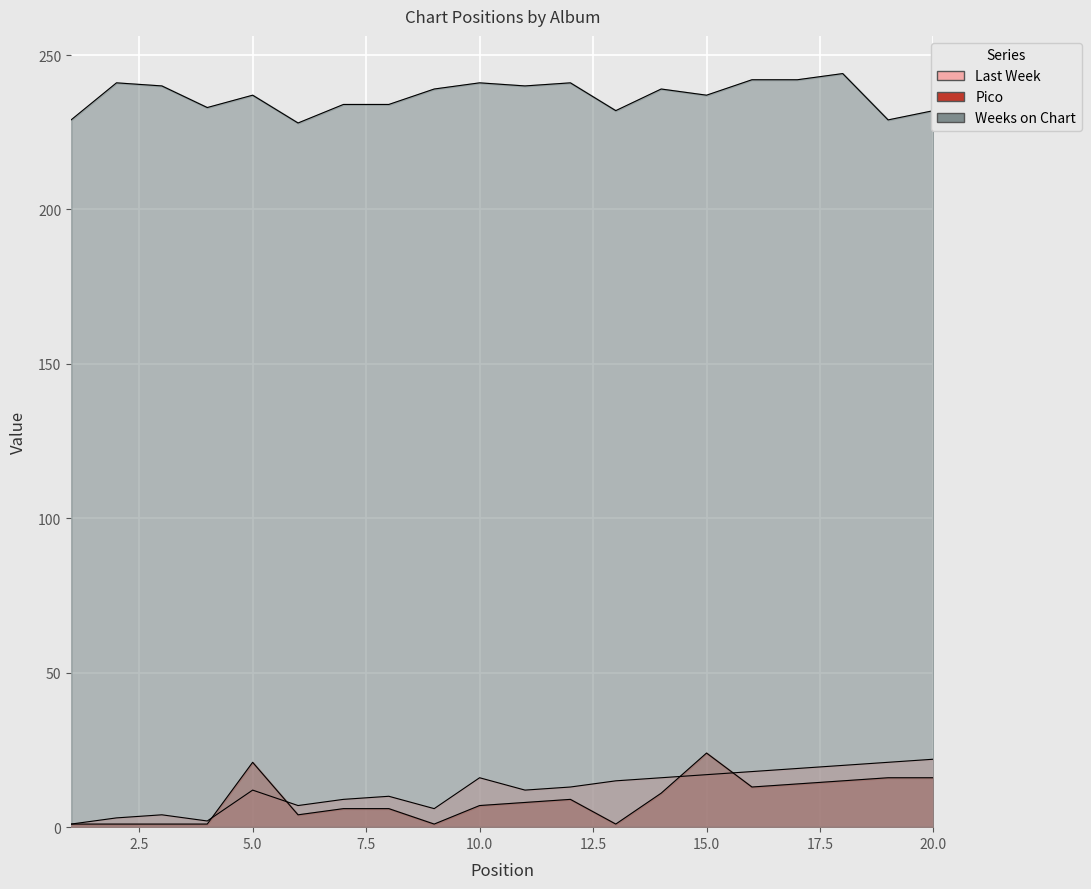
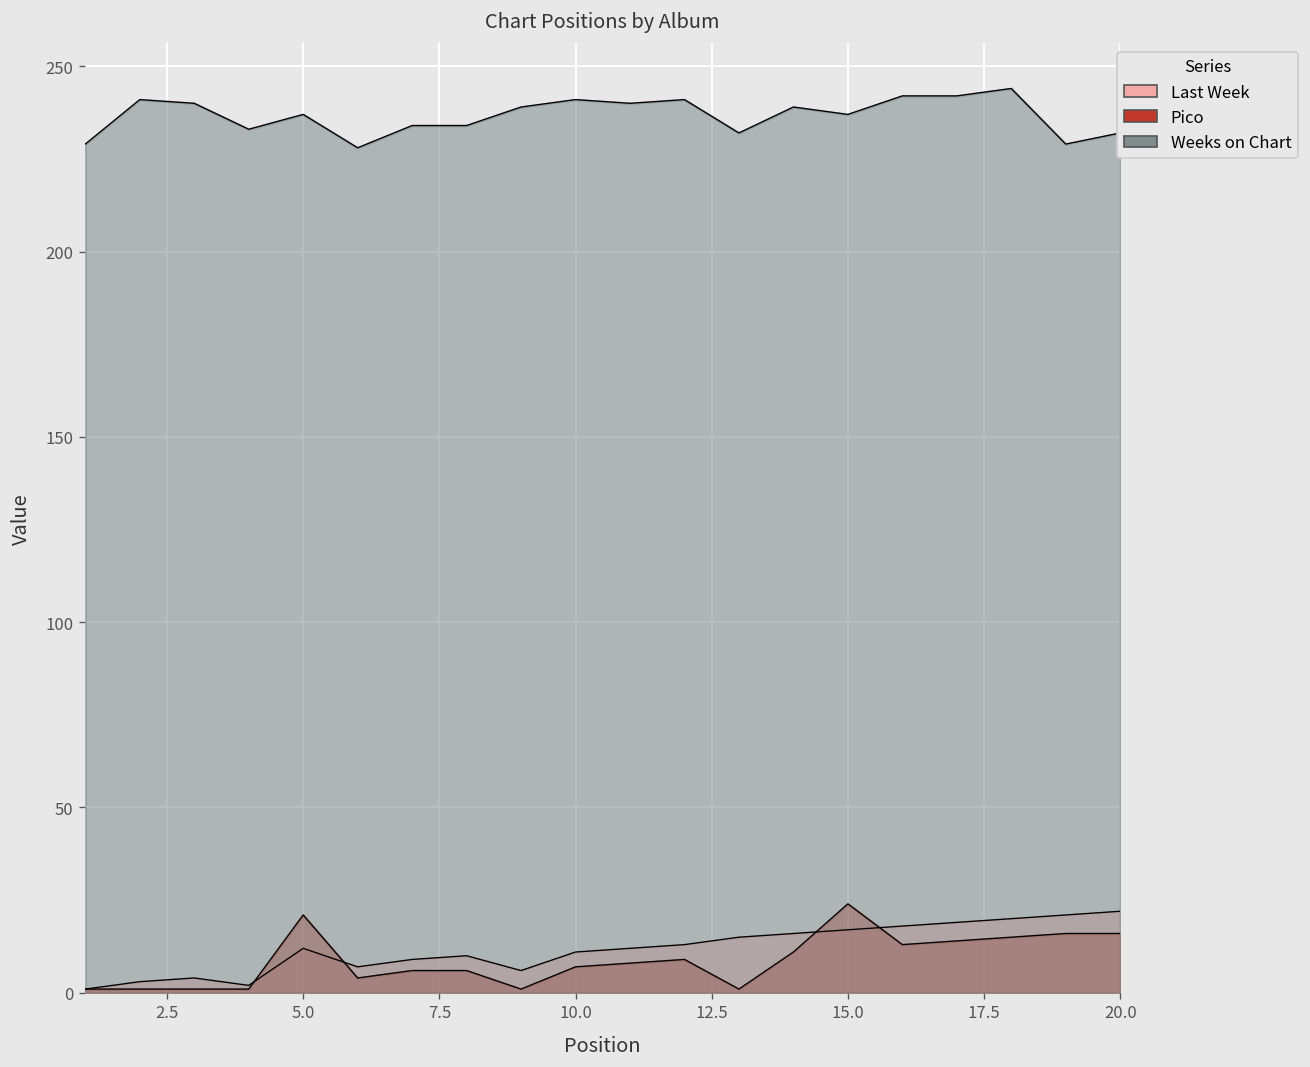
Last Week, 10.0: 16 -> 11
